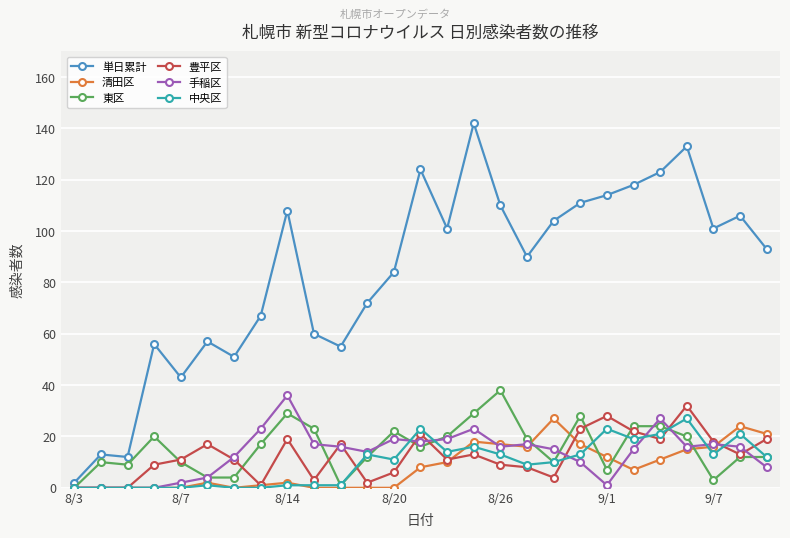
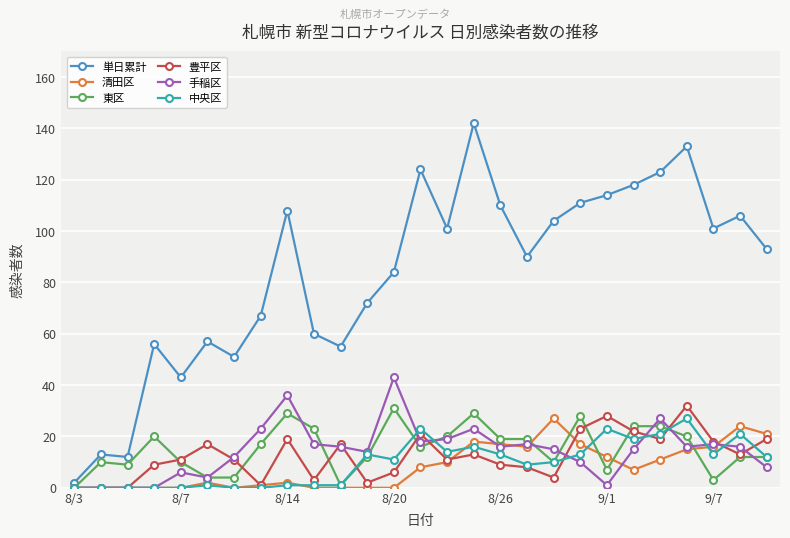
手稲区, 8/7: 2 -> 6
東区, 8/20: 22 -> 31
手稲区, 8/20: 19 -> 43
東区, 8/26: 38 -> 19
